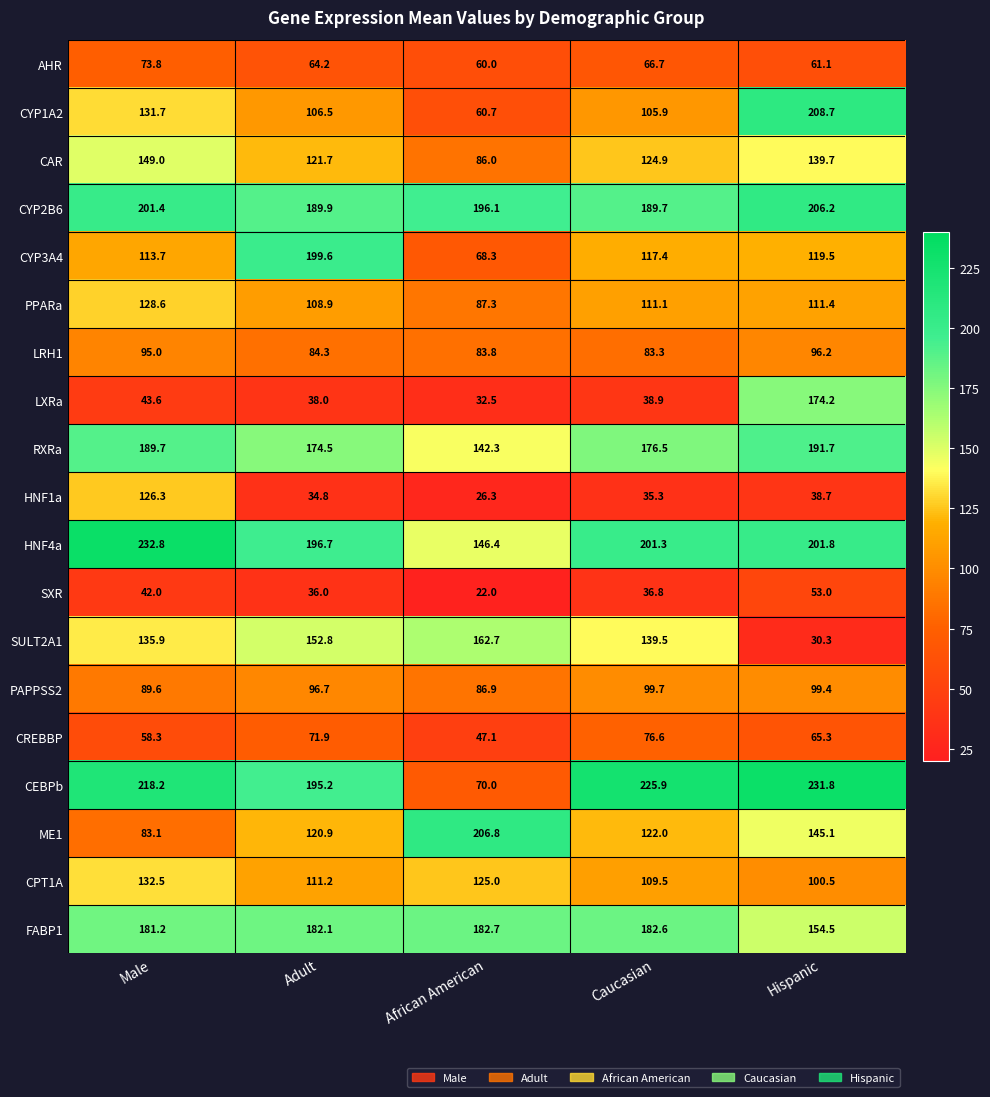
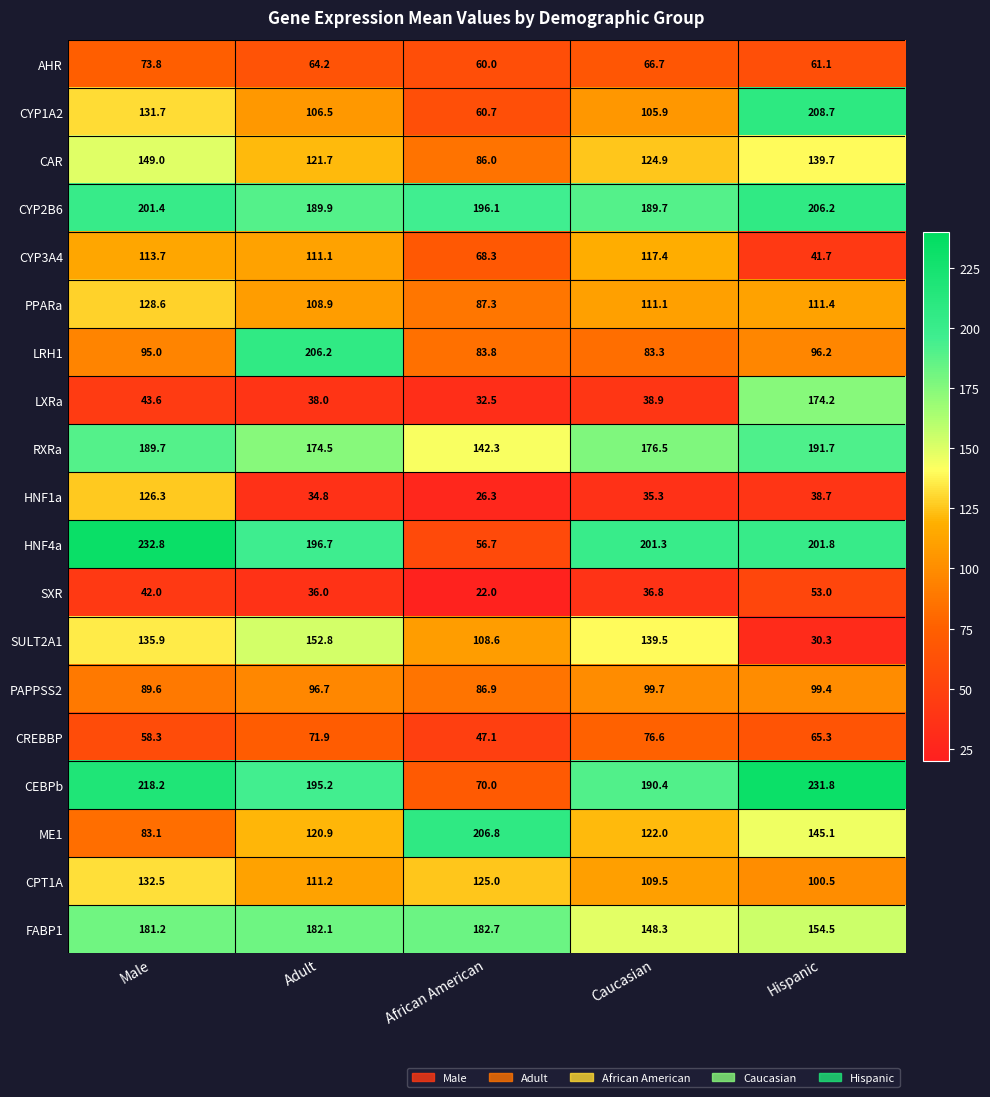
CYP3A4, Adult: 199.6 -> 111.1
CYP3A4, Hispanic: 119.5 -> 41.7
LRH1, Adult: 84.3 -> 206.2
HNF4a, African American: 146.4 -> 56.7
SULT2A1, African American: 162.7 -> 108.6
CEBPb, Caucasian: 225.9 -> 190.4
FABP1, Caucasian: 182.6 -> 148.3
